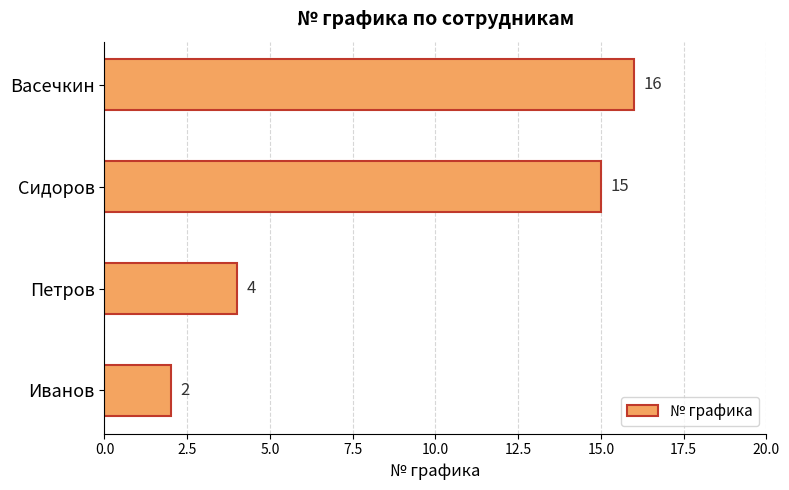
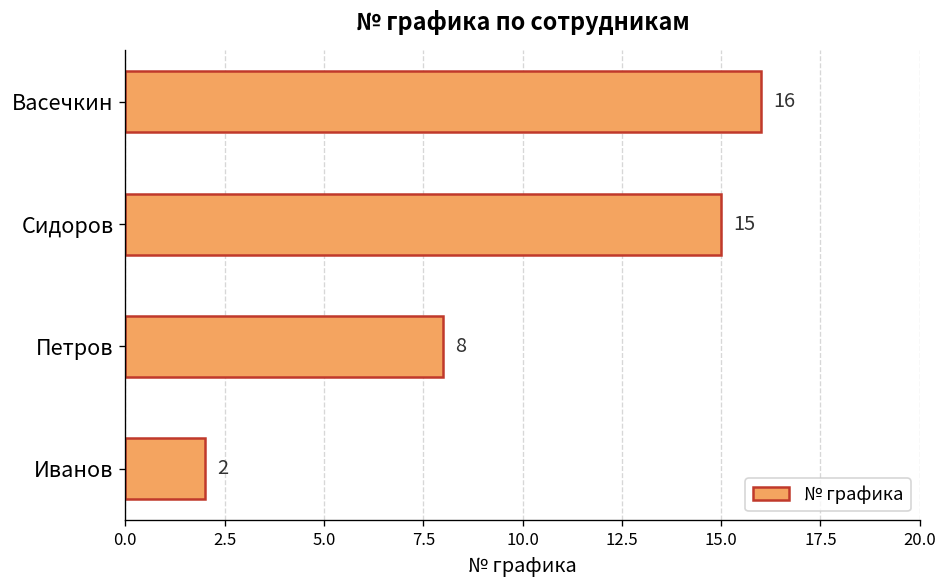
Петров: 4 -> 8
